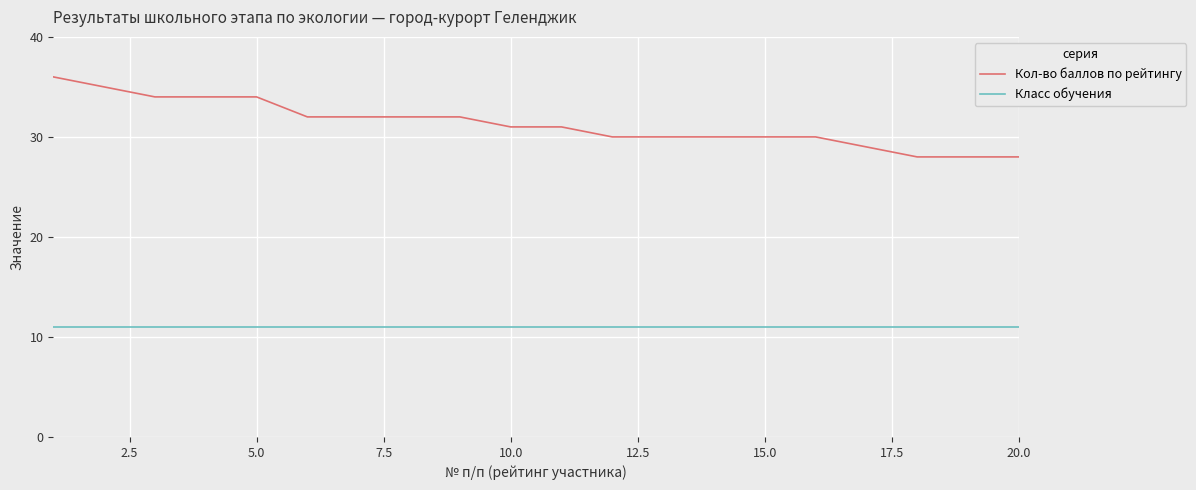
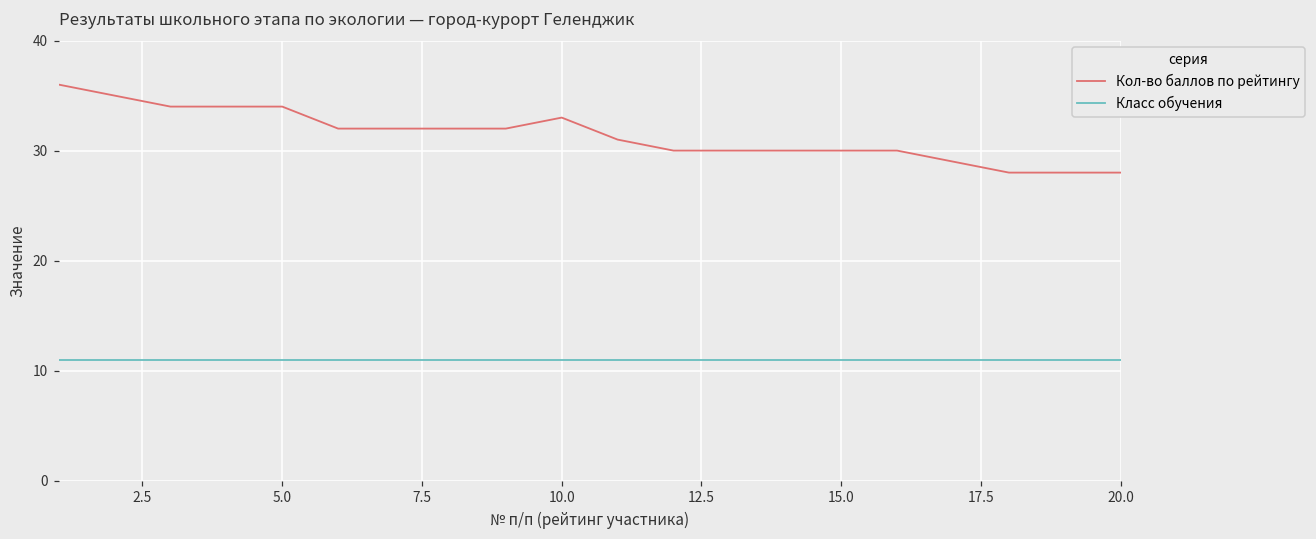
Кол-во баллов по рейтингу, 10.0: 31 -> 33
